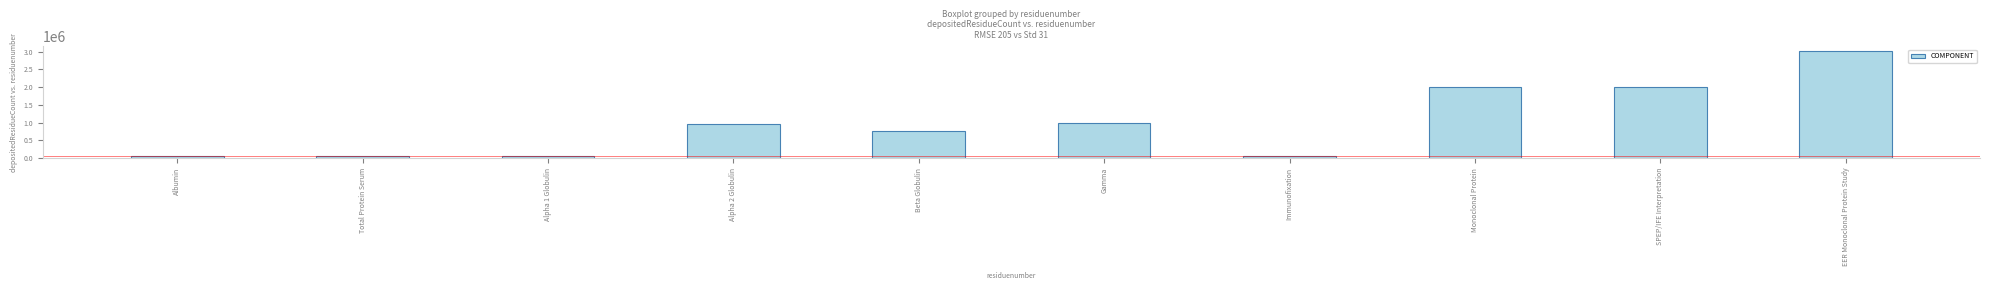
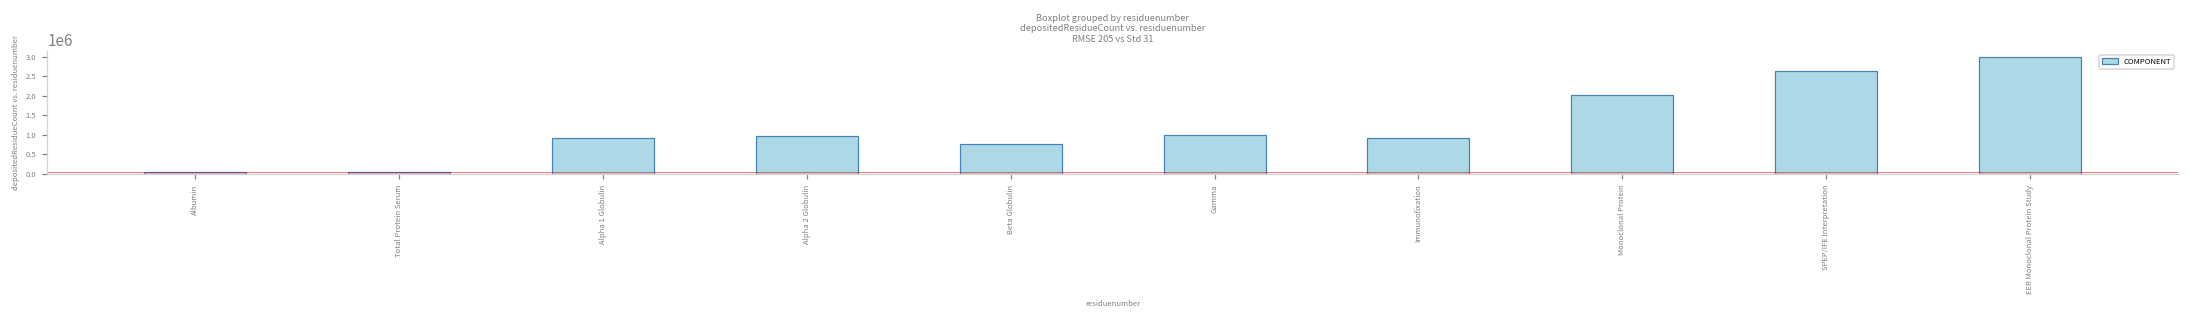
Alpha 1 Globulin: 100000 -> 900000
Immunofixation: 100000 -> 900000
SPEP/IFE Interpretation: 2000000 -> 2600000
